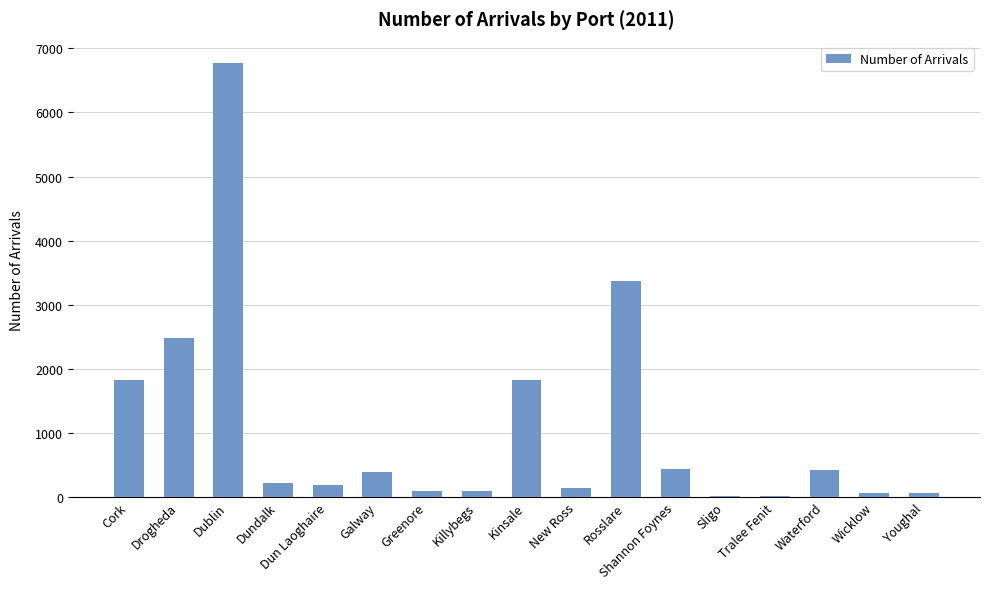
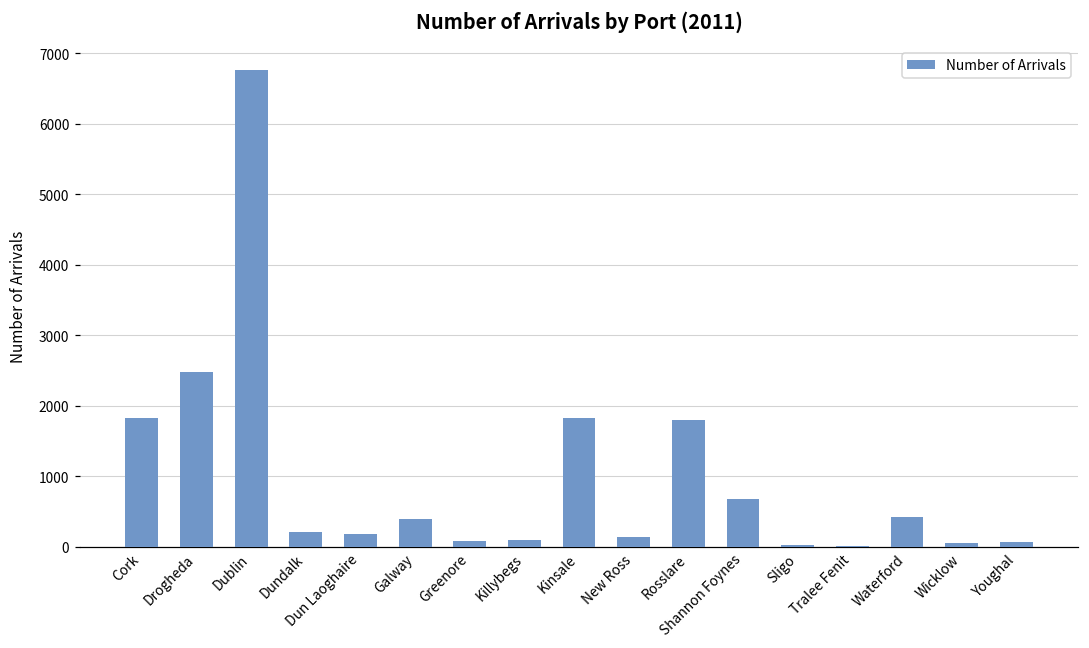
Rosslare: 3400 -> 1800
Shannon Foynes: 400 -> 700
